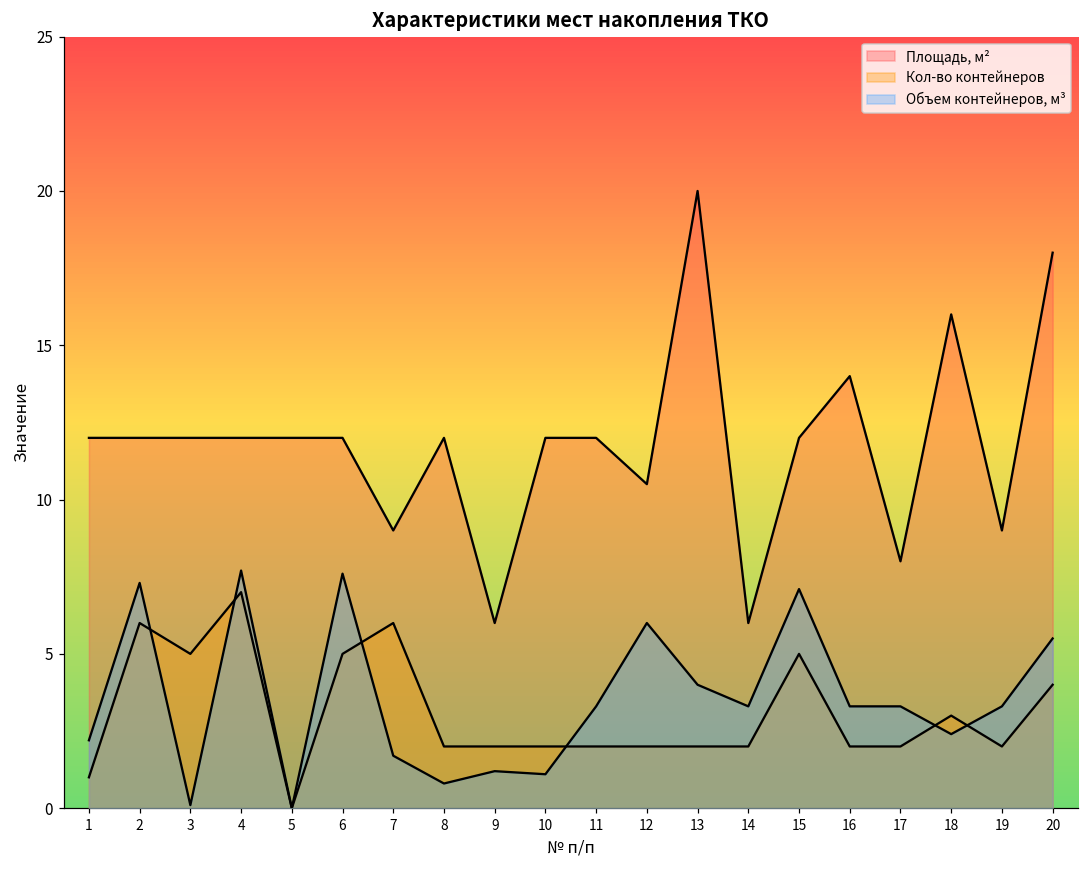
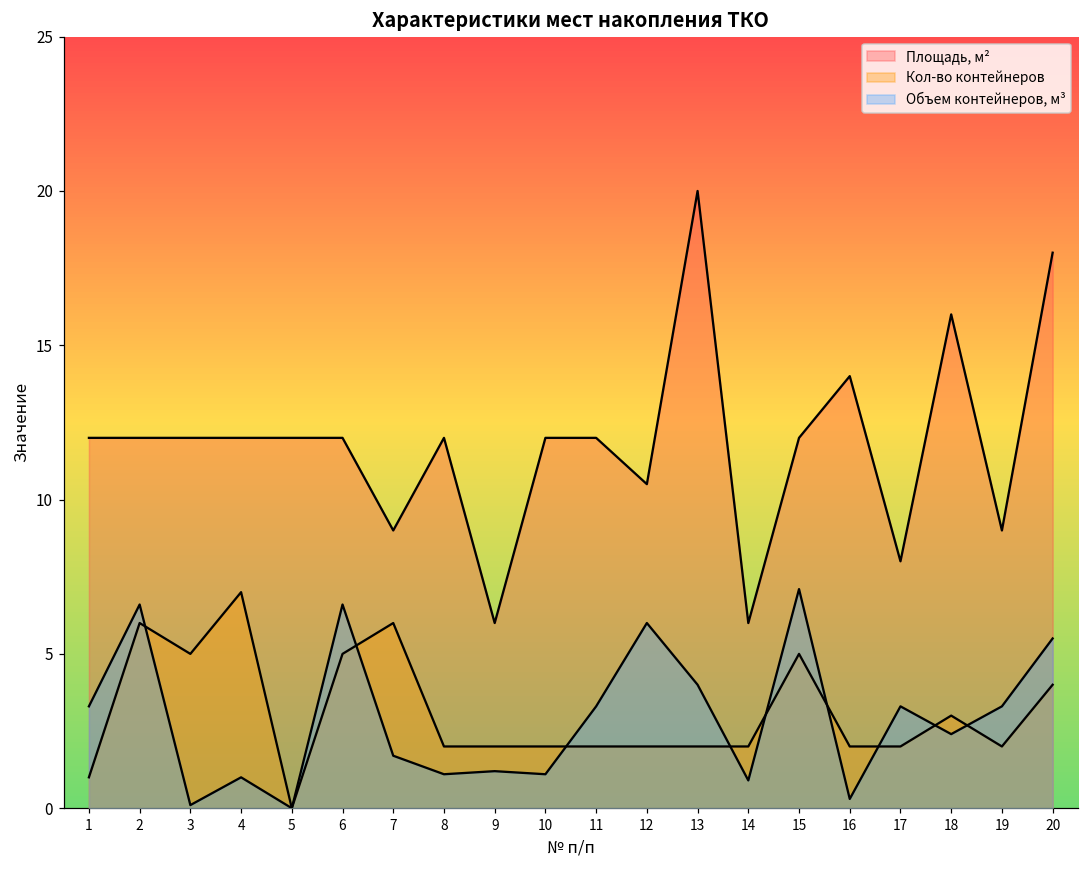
Объем контейнеров, м³, 1: 2.2 -> 3.3
Объем контейнеров, м³, 2: 7.3 -> 6.6
Объем контейнеров, м³, 4: 7.7 -> 1.0
Объем контейнеров, м³, 6: 7.6 -> 6.6
Объем контейнеров, м³, 8: 0.8 -> 1.1
Объем контейнеров, м³, 14: 3.3 -> 0.9
Объем контейнеров, м³, 16: 3.3 -> 0.3
